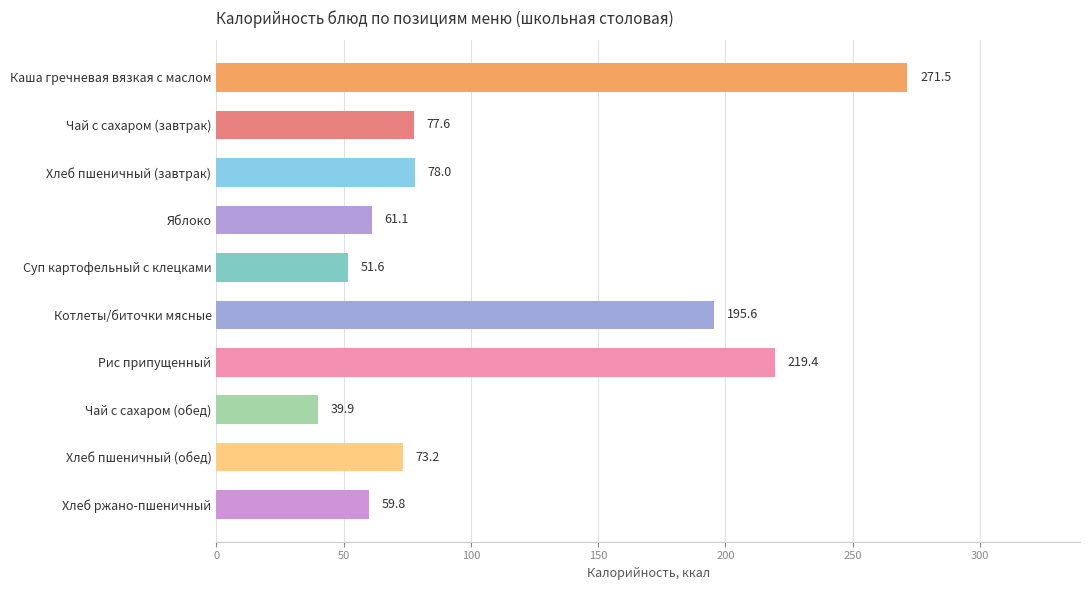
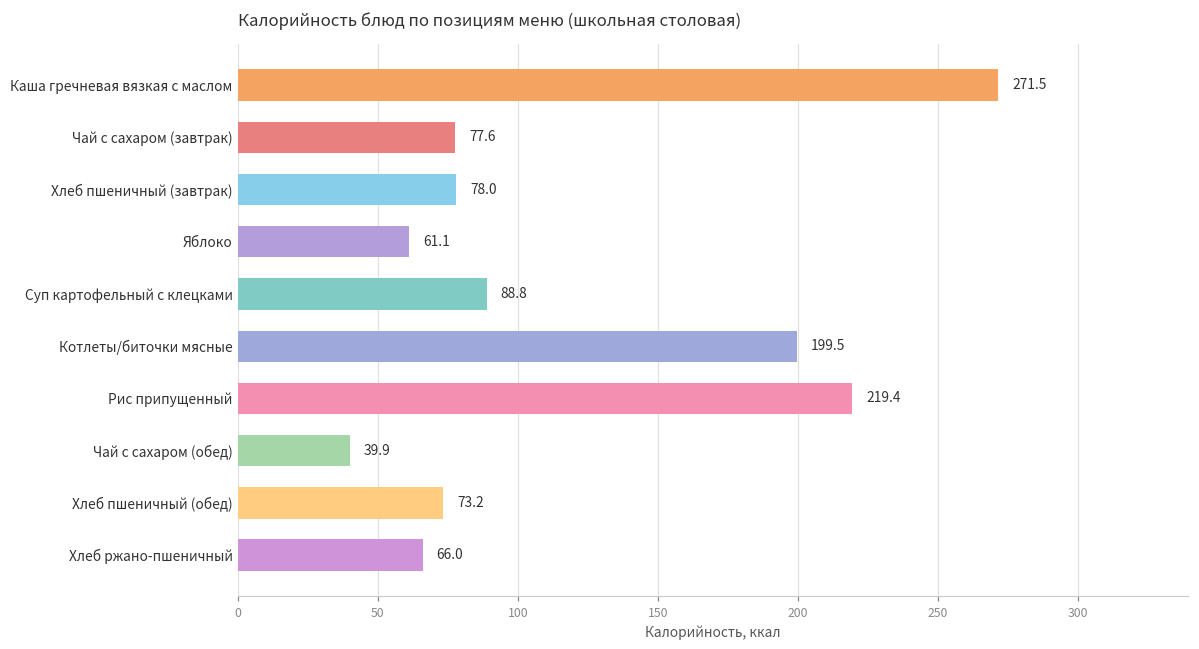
Суп картофельный с клецками: 51.6 -> 88.8
Котлеты/биточки мясные: 195.6 -> 199.5
Хлеб ржано-пшеничный: 59.8 -> 66.0
